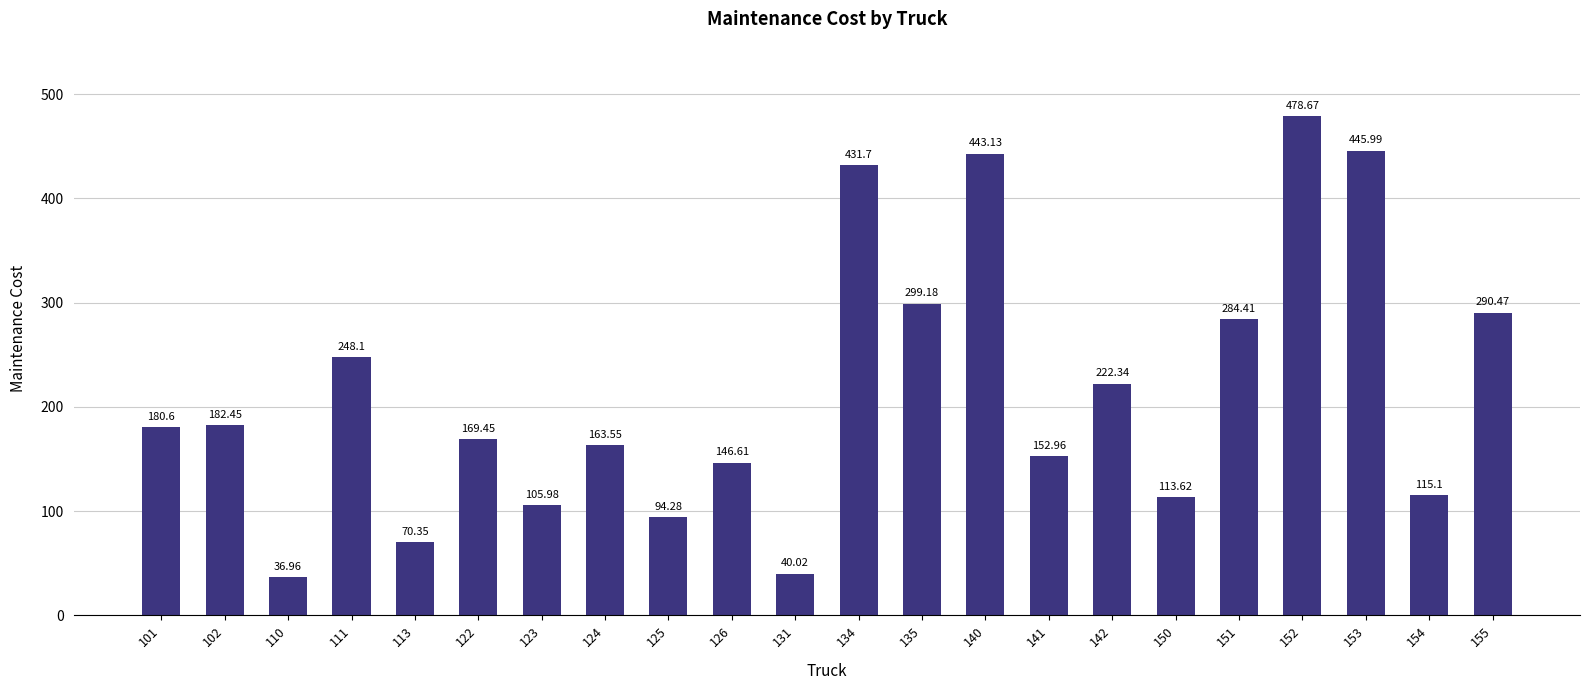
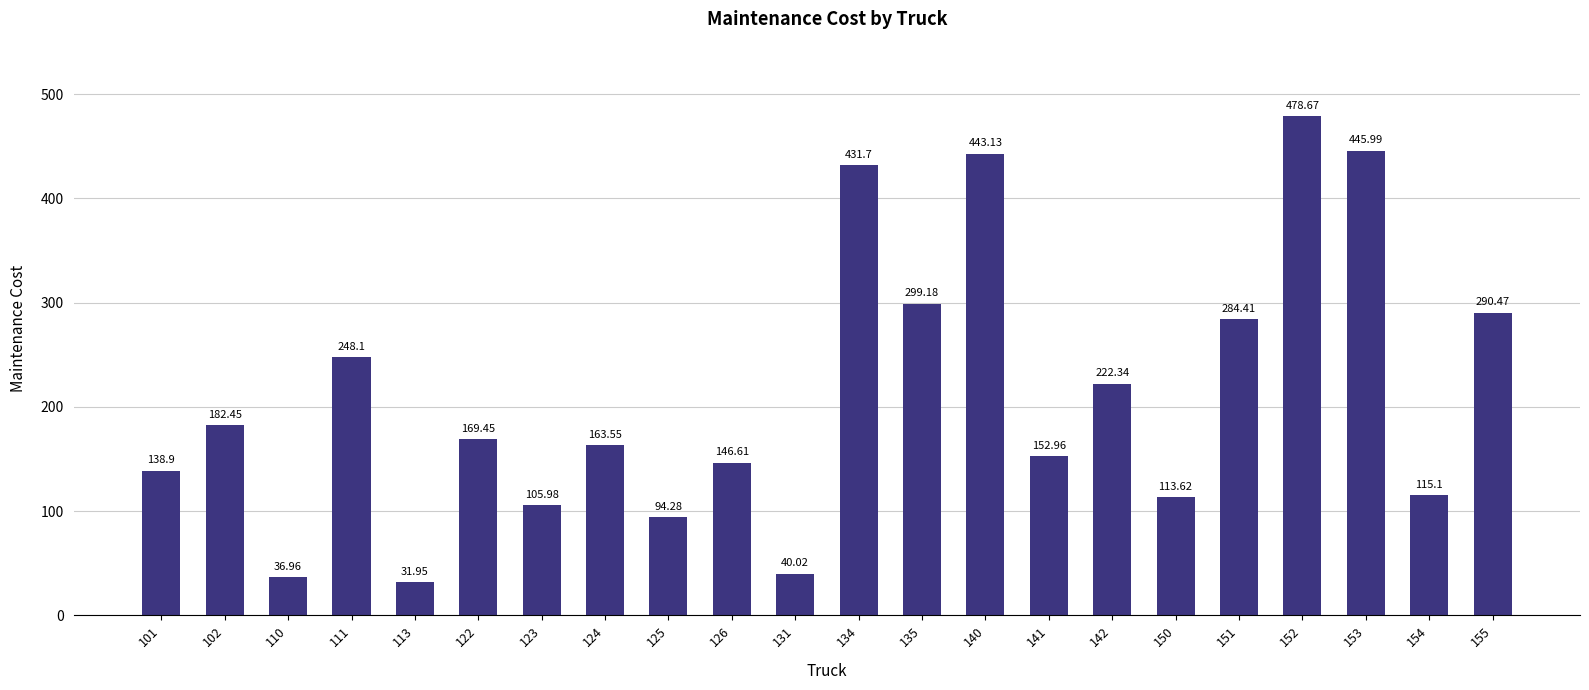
101: 180.6 -> 138.9
113: 70.35 -> 31.95
